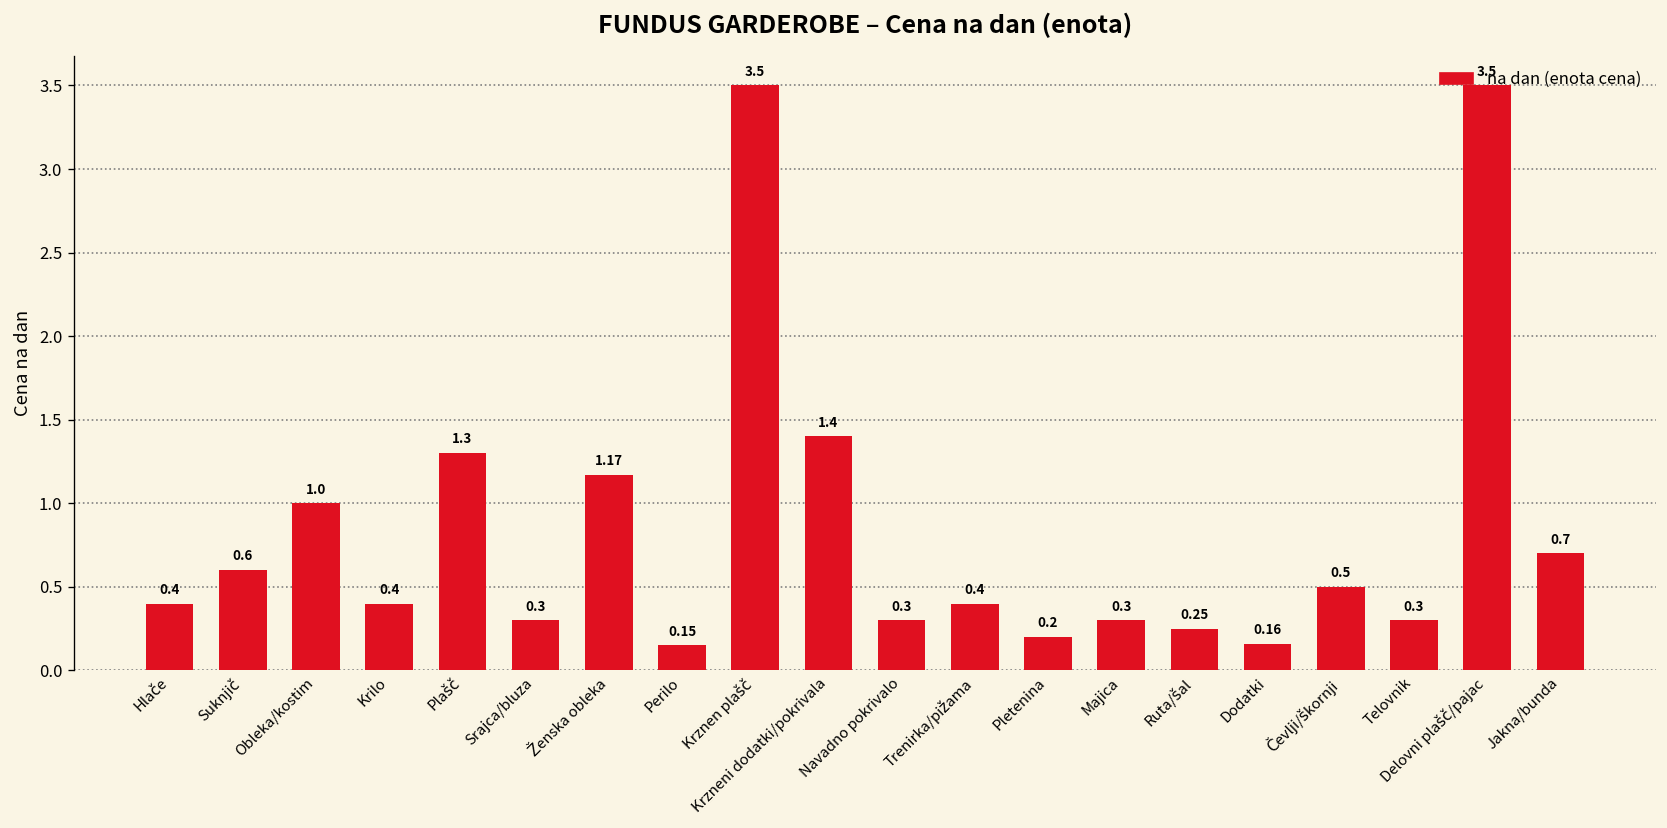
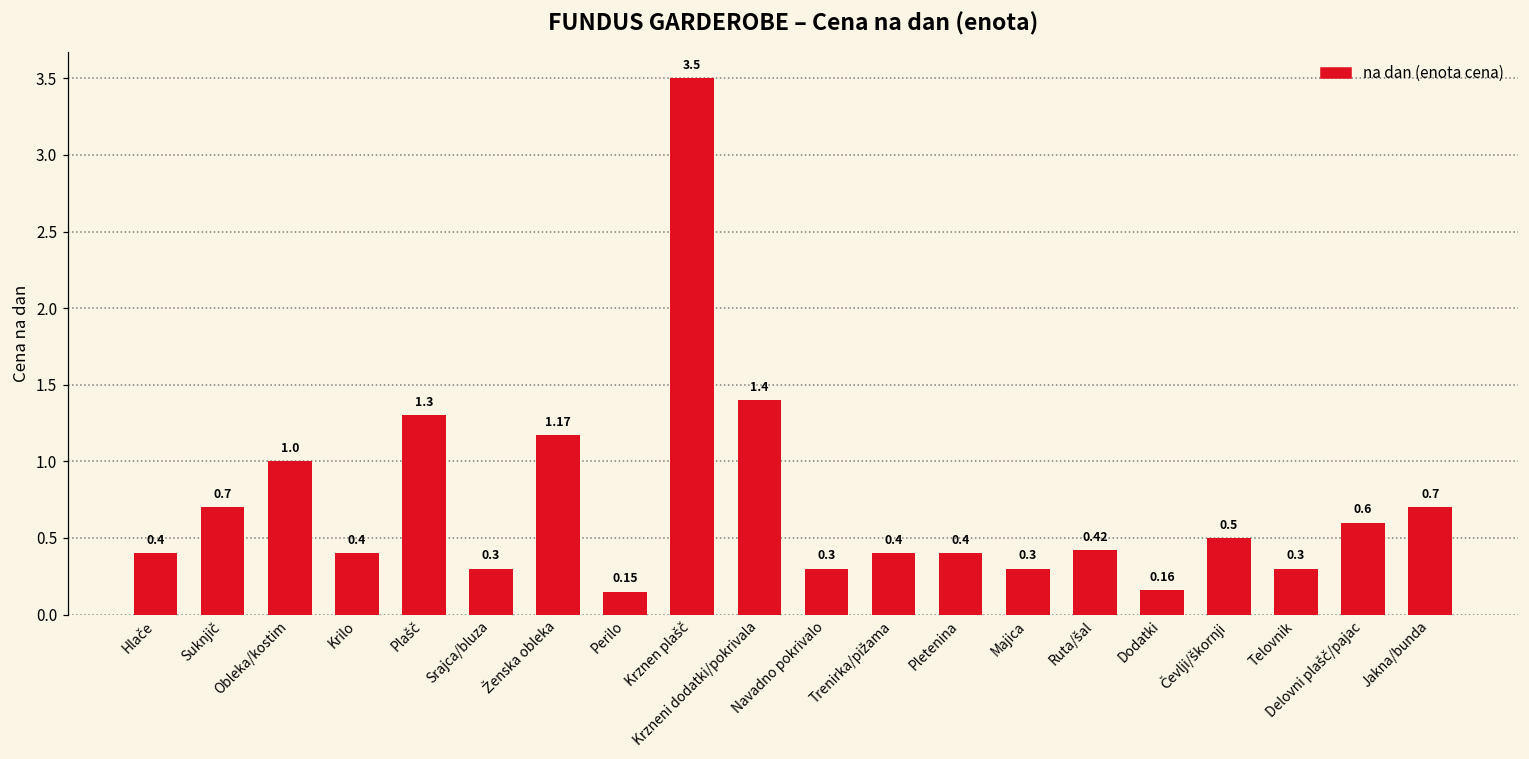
Suknjič: 0.6 -> 0.7
Pletenina: 0.2 -> 0.4
Ruta/šal: 0.25 -> 0.42
Delovni plašč/pajac: 3.5 -> 0.6
